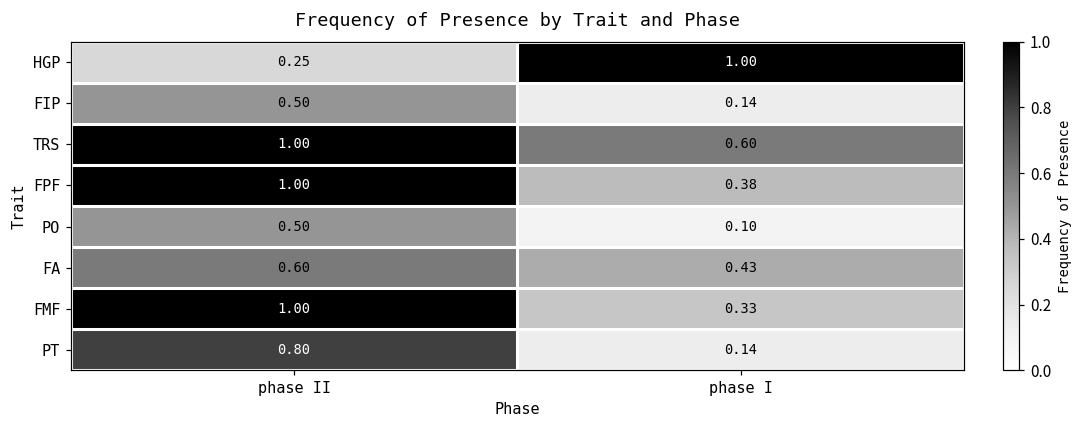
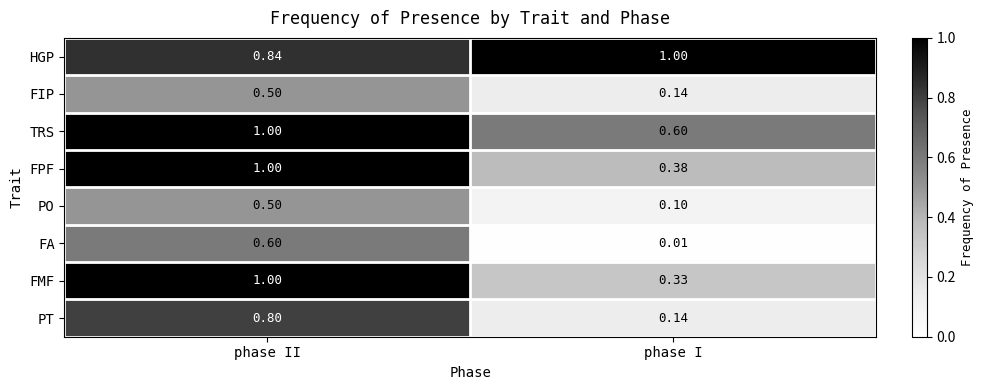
HGP, phase II: 0.25 -> 0.84
FA, phase I: 0.43 -> 0.01
